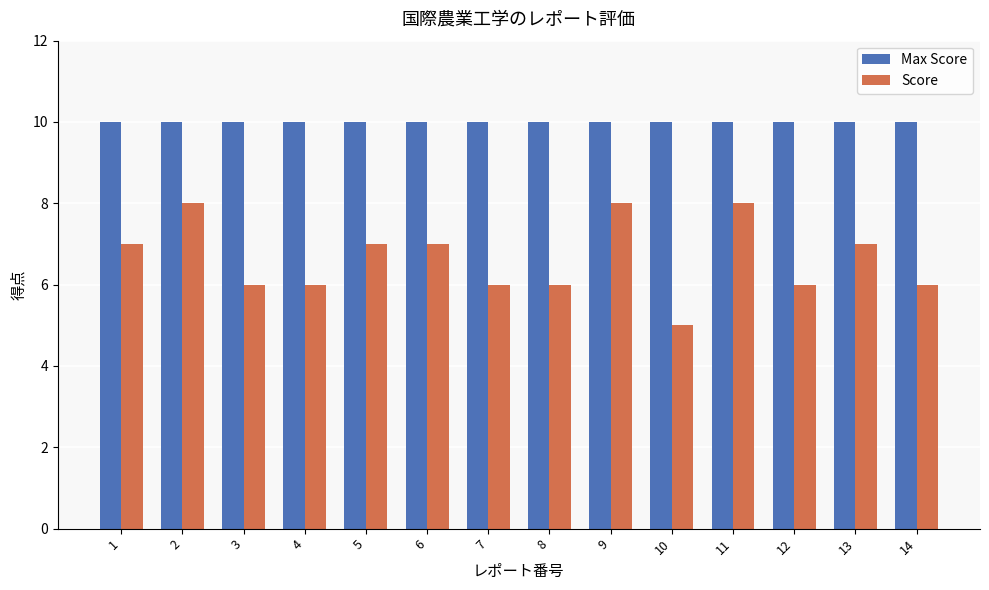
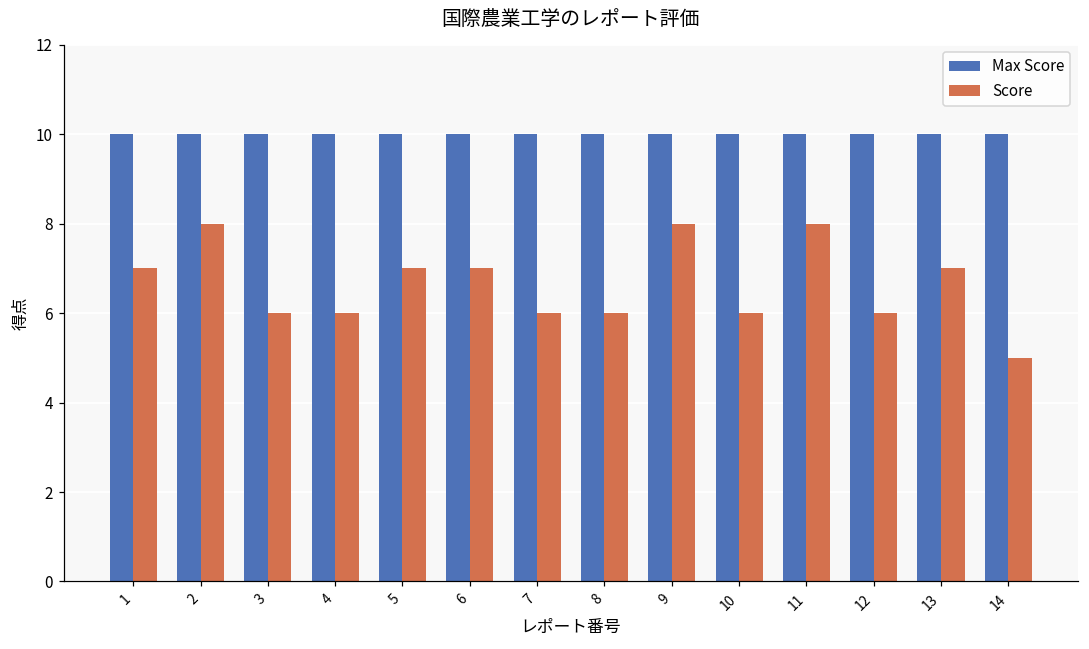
Score, 10: 5 -> 6
Score, 14: 6 -> 5
